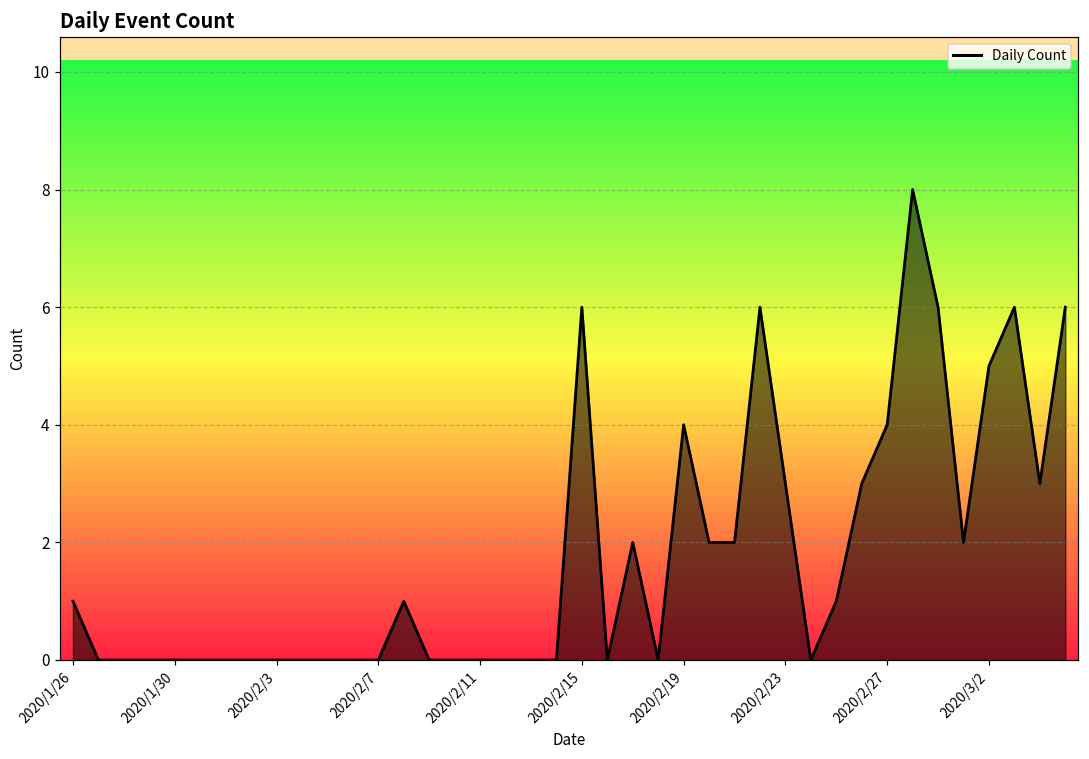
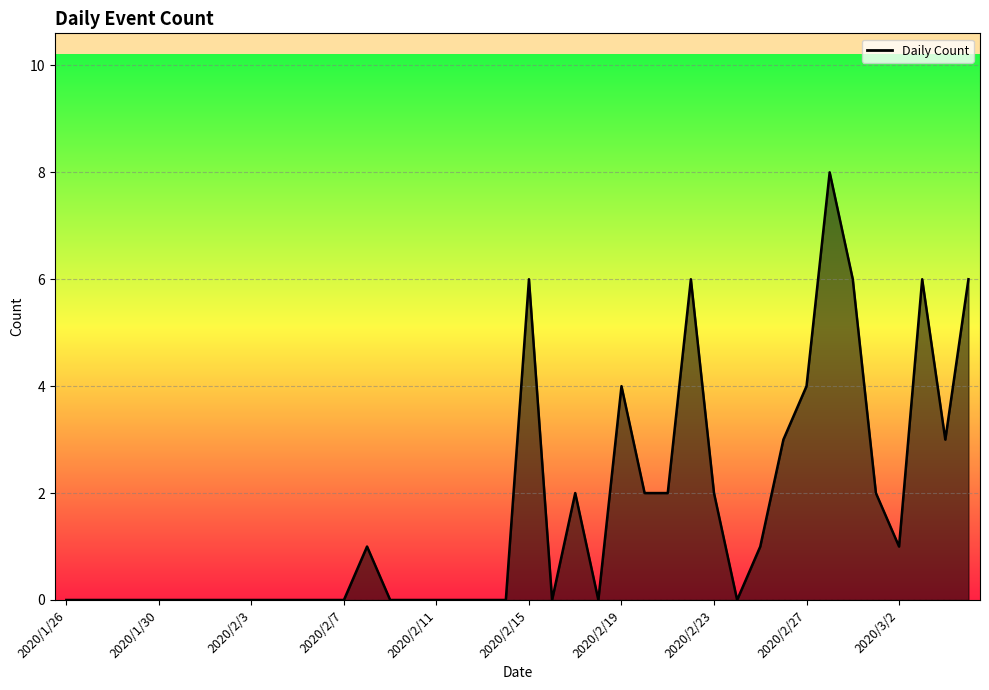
2020/1/26: 1 -> 0
2020/2/23: 3 -> 2
2020/3/2: 5 -> 1
